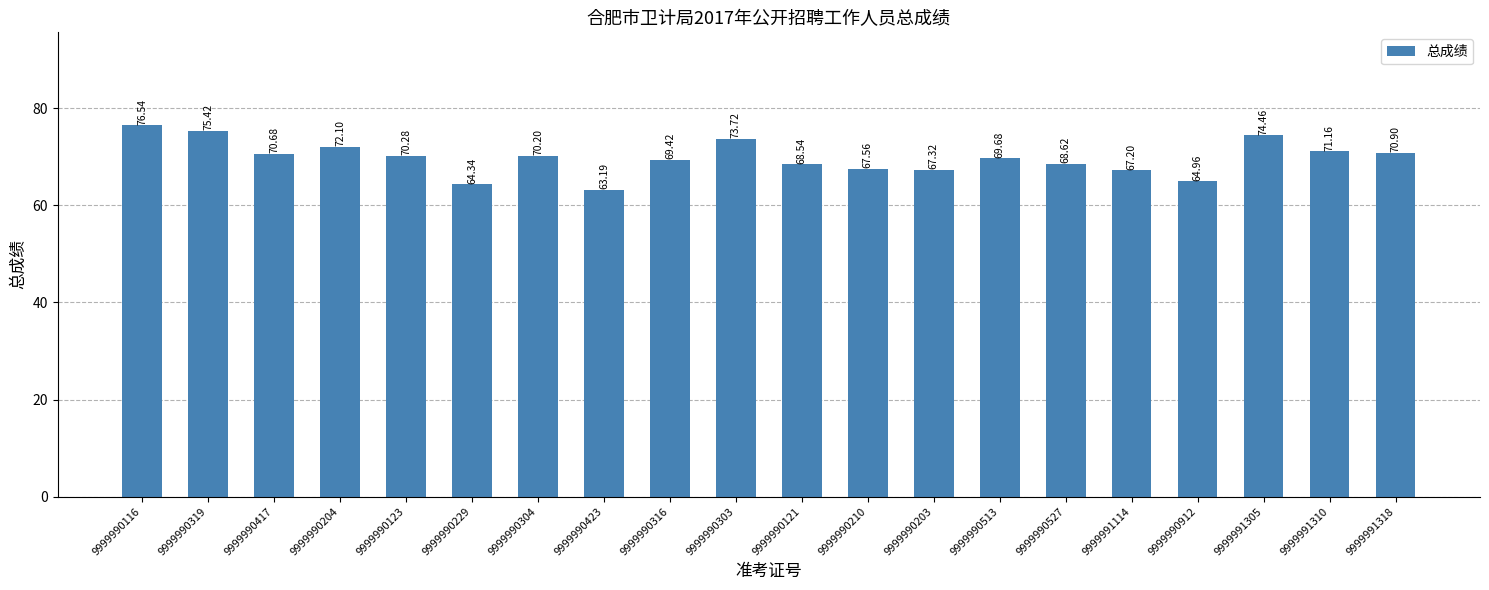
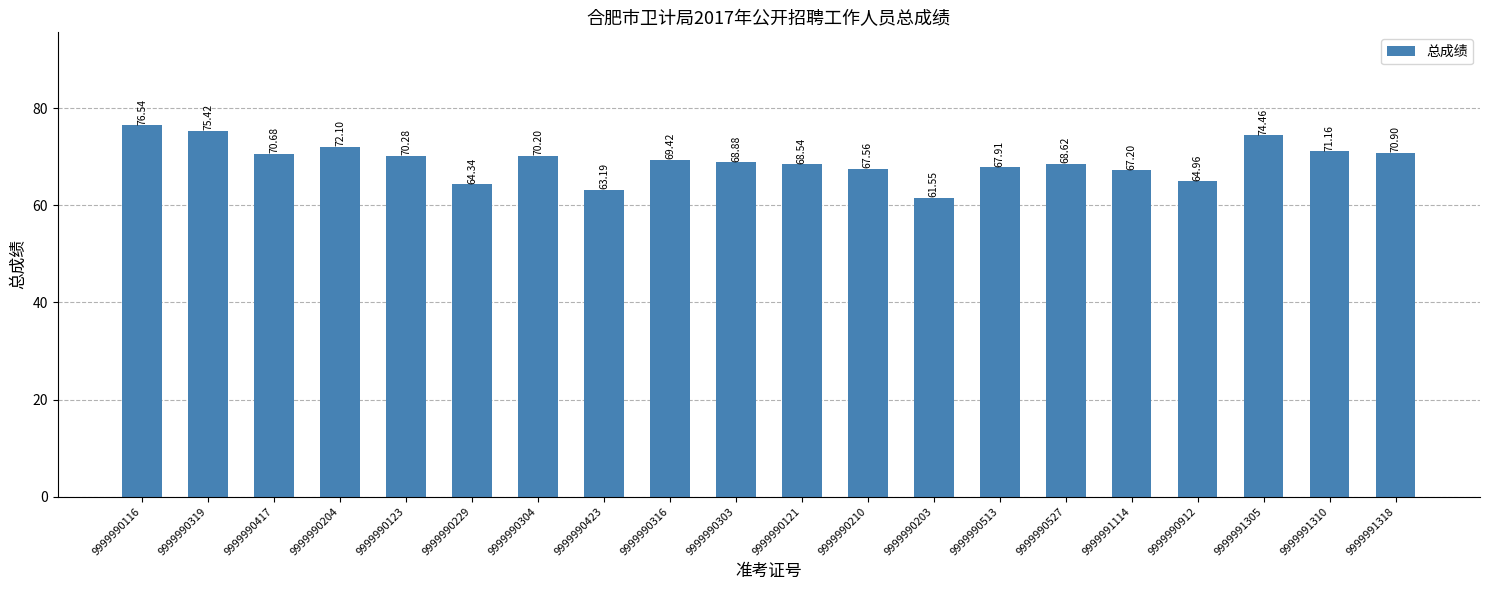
9999990303: 73.72 -> 68.88
9999990203: 67.32 -> 61.55
9999990513: 69.68 -> 67.91
